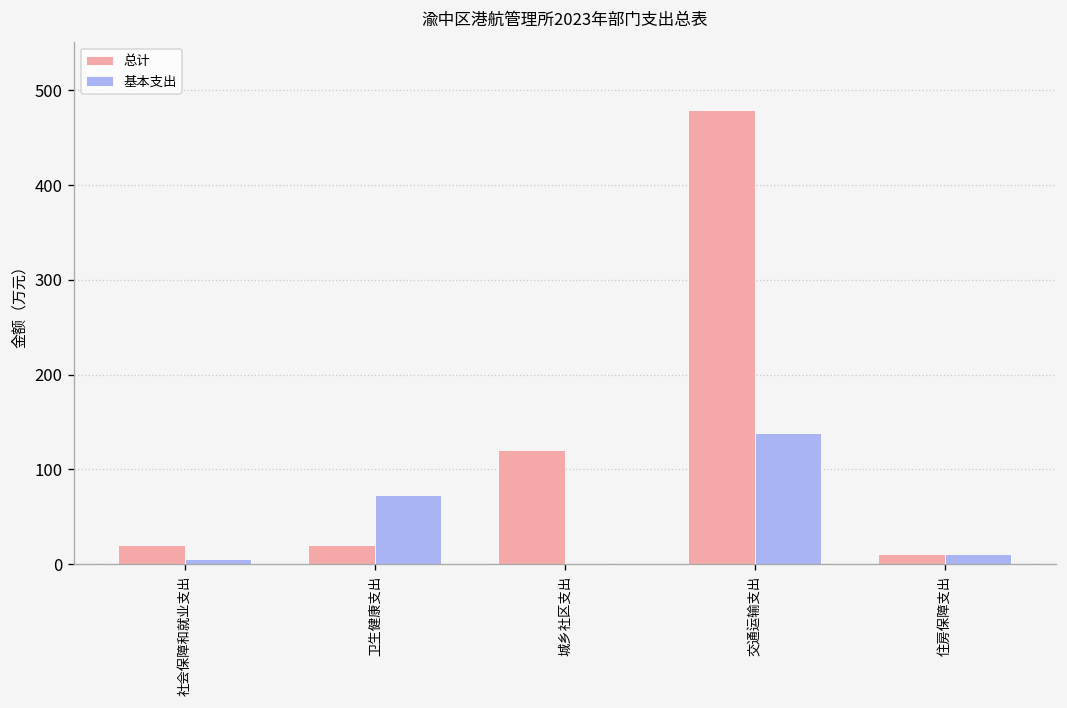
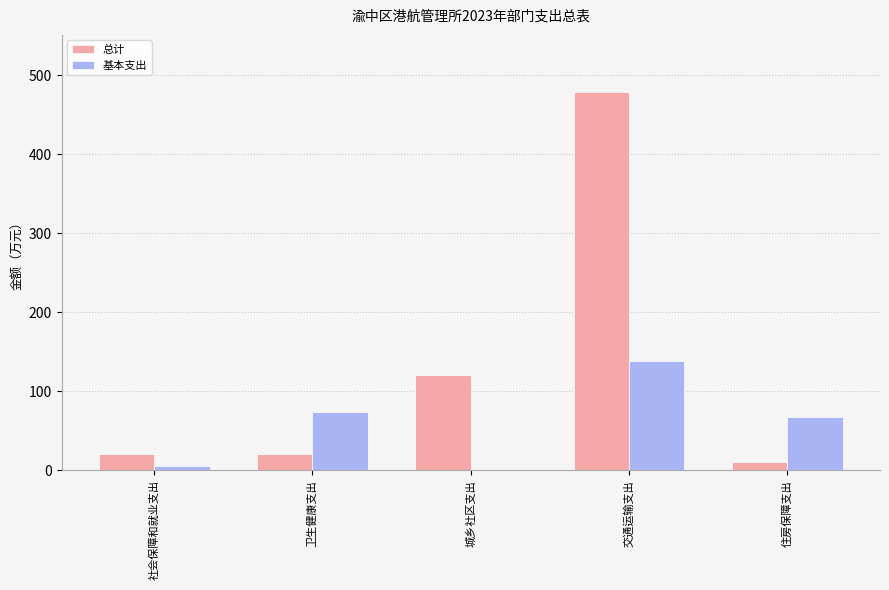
基本支出, 住房保障支出: 10 -> 70
